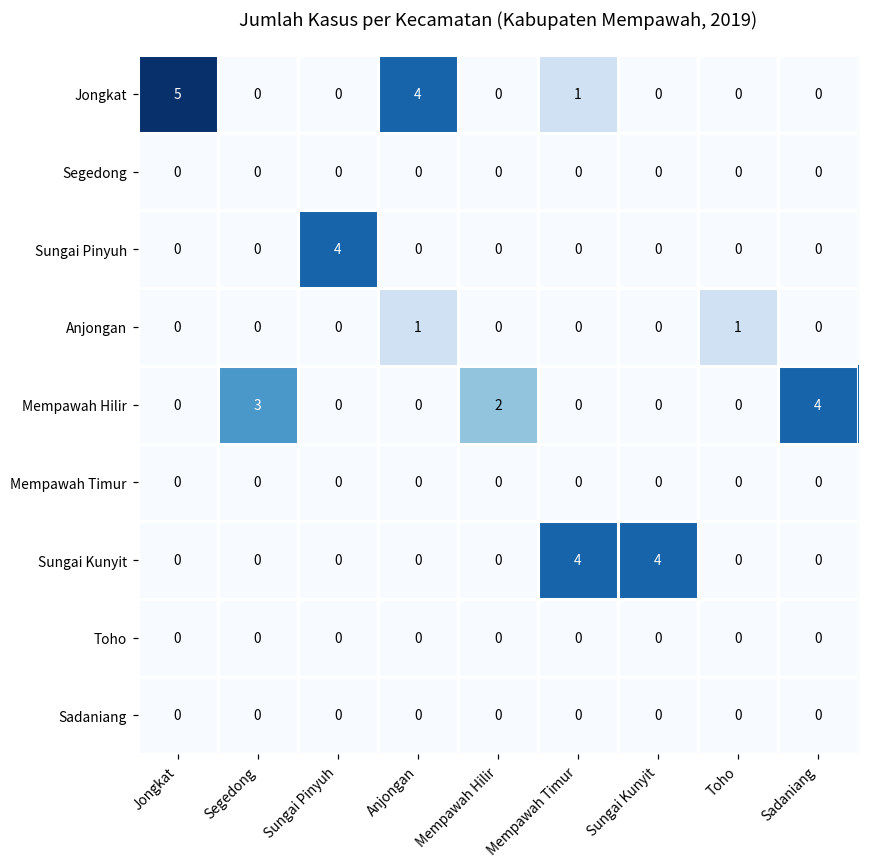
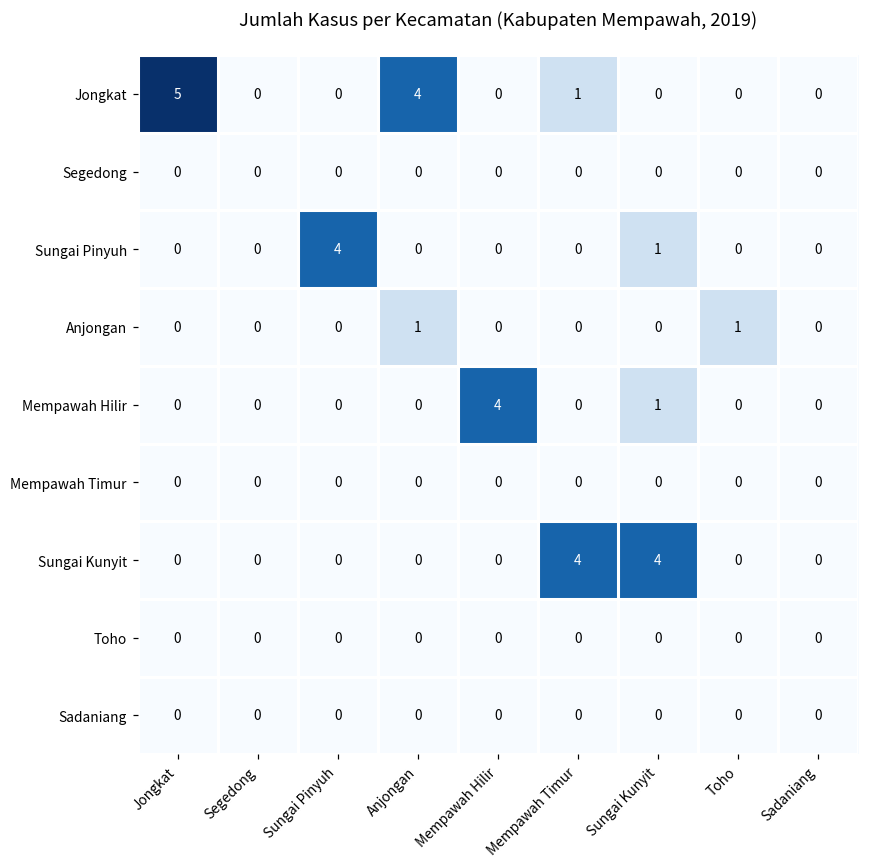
Sungai Pinyuh, Sungai Kunyit: 0 -> 1
Mempawah Hilir, Segedong: 3 -> 0
Mempawah Hilir, Mempawah Hilir: 2 -> 4
Mempawah Hilir, Sungai Kunyit: 0 -> 1
Mempawah Hilir, Sadaniang: 4 -> 0
